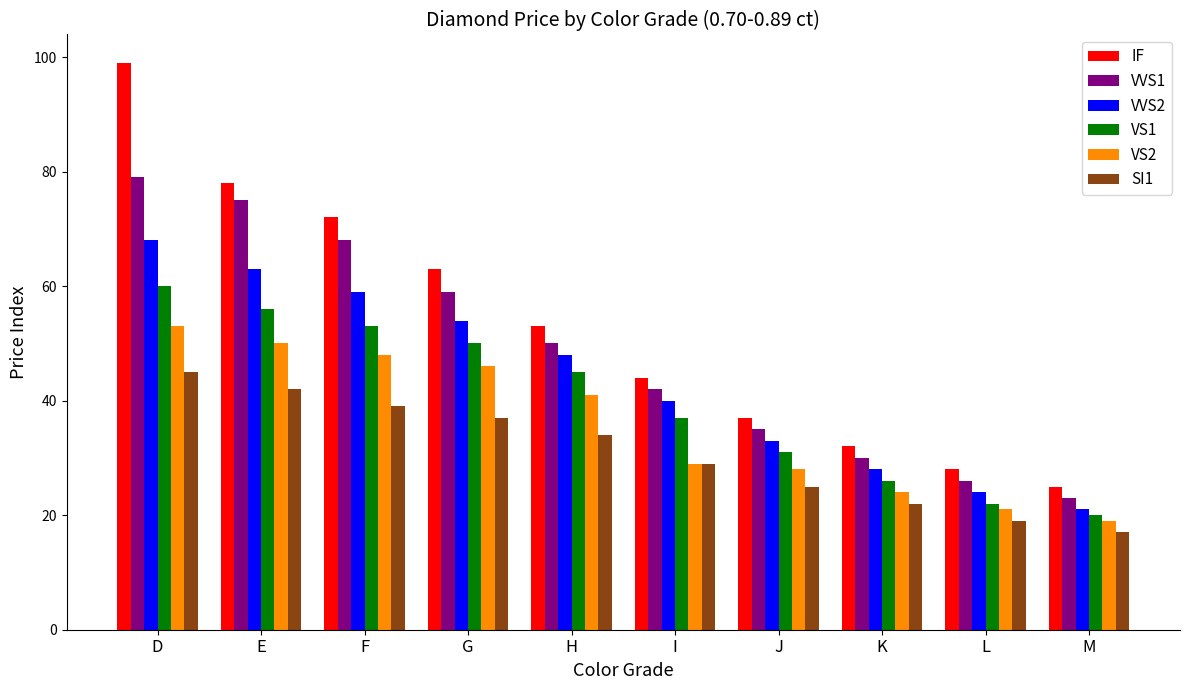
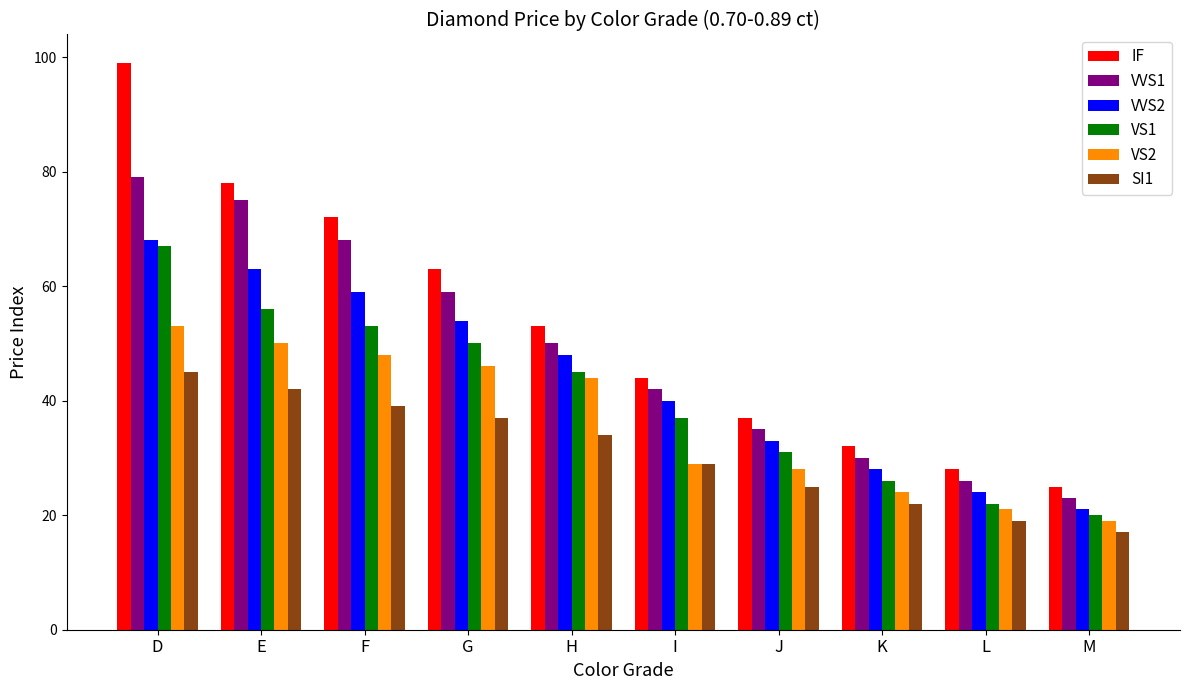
VS1, D: 60 -> 67
VS2, H: 41 -> 44
